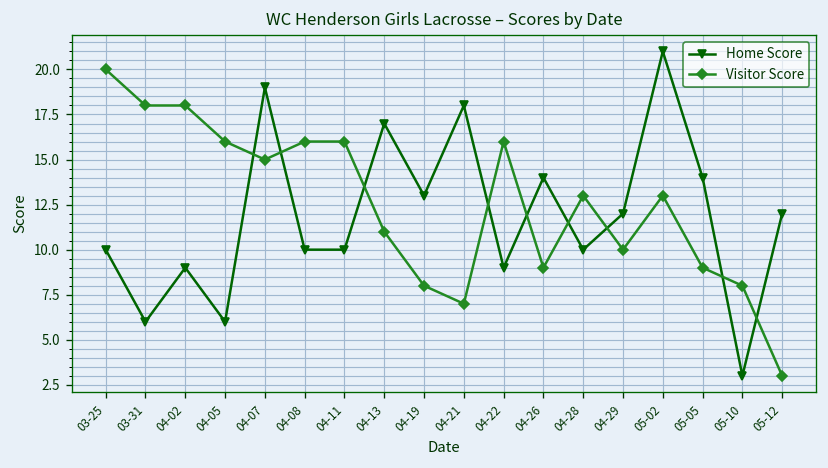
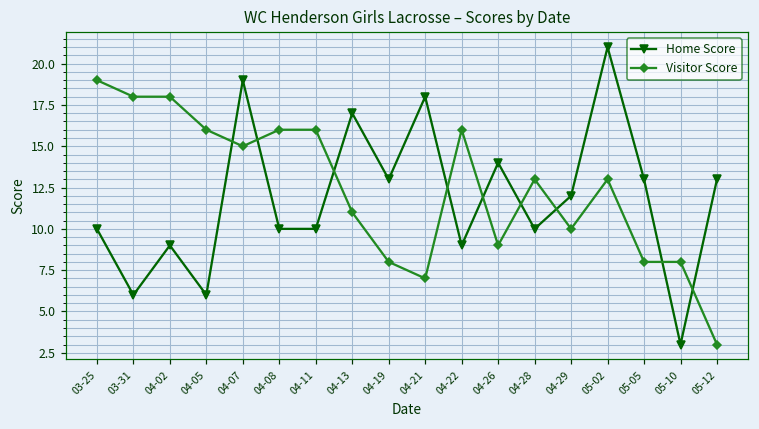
Visitor Score, 03-25: 20 -> 19
Home Score, 05-05: 14 -> 13
Visitor Score, 05-05: 9 -> 8
Home Score, 05-12: 12 -> 13
